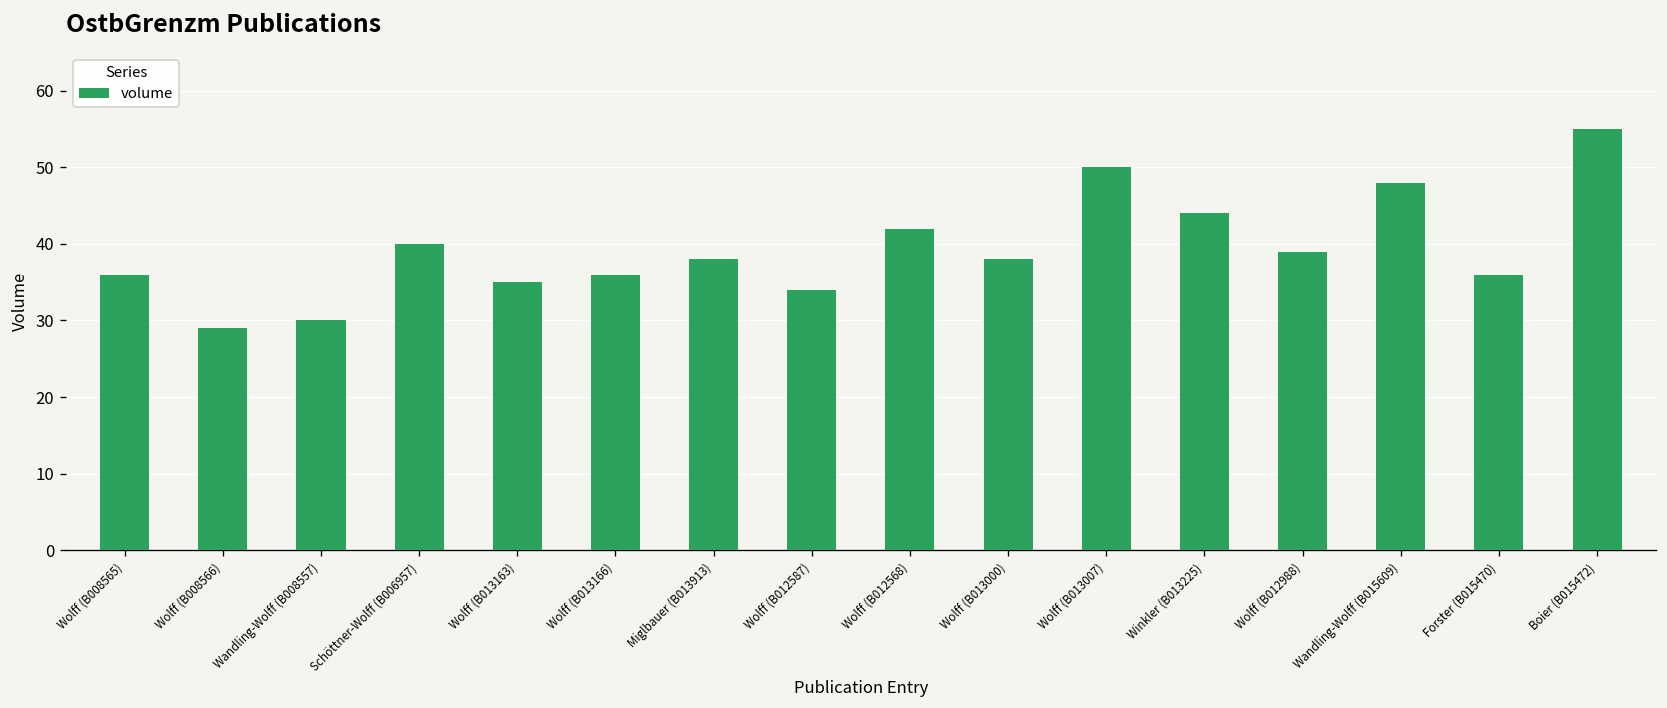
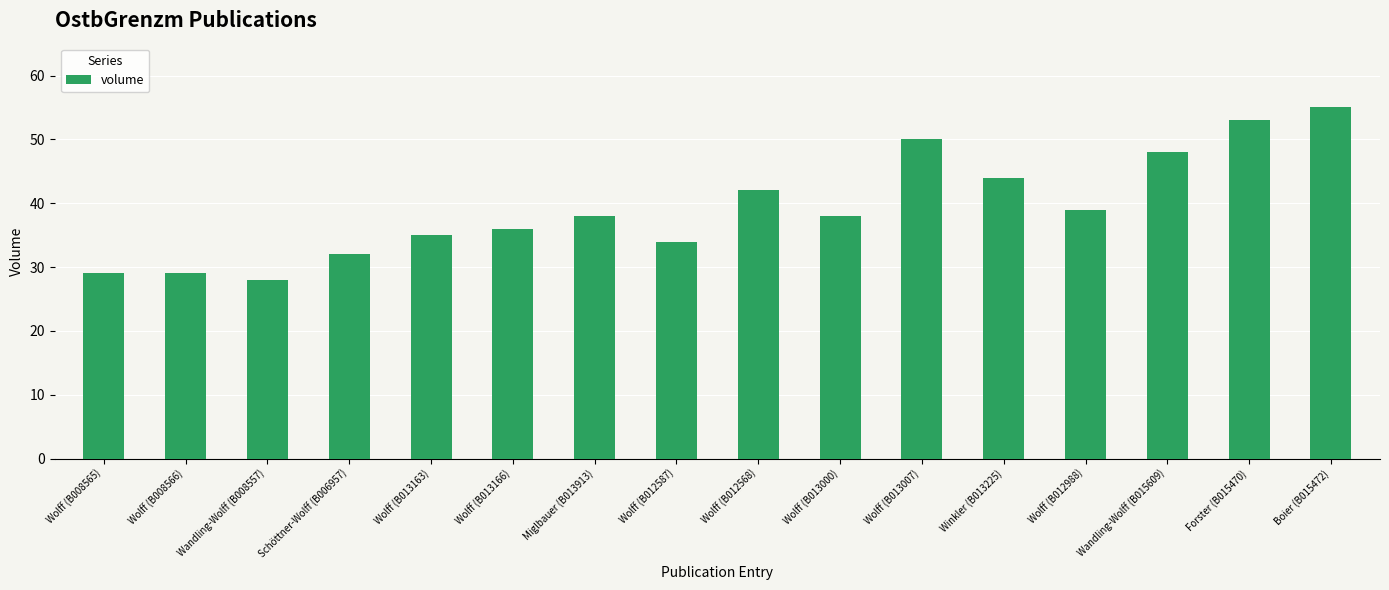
Wolff (B008565): 36 -> 29
Wandling-Wolff (B008557): 30 -> 28
Schöttner-Wolff (B006957): 40 -> 32
Forster (B015470): 36 -> 53
